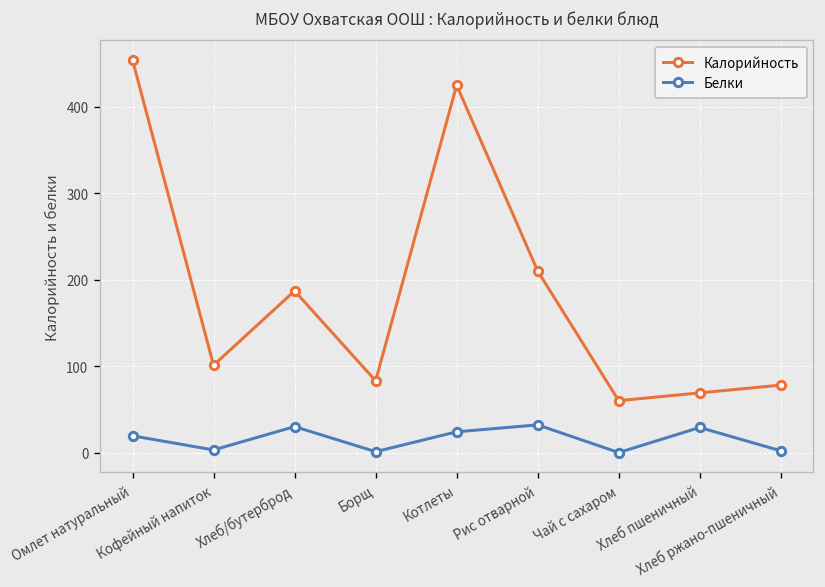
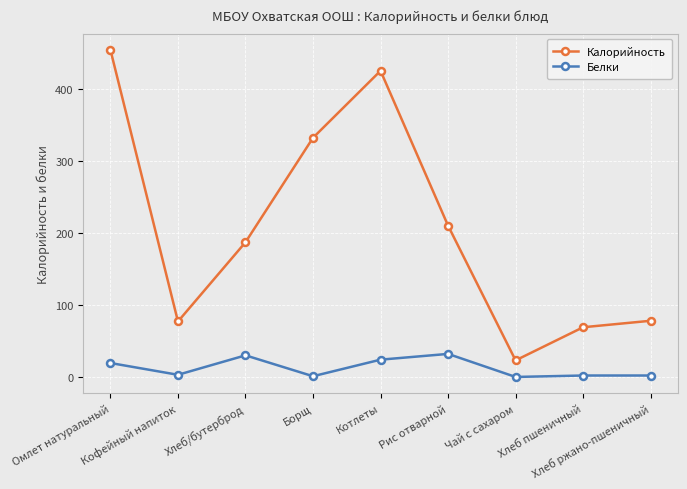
Калорийность, Кофейный напиток: 100 -> 80
Калорийность, Борщ: 80 -> 330
Калорийность, Чай с сахаром: 60 -> 20
Белки, Хлеб пшеничный: 30 -> 0
